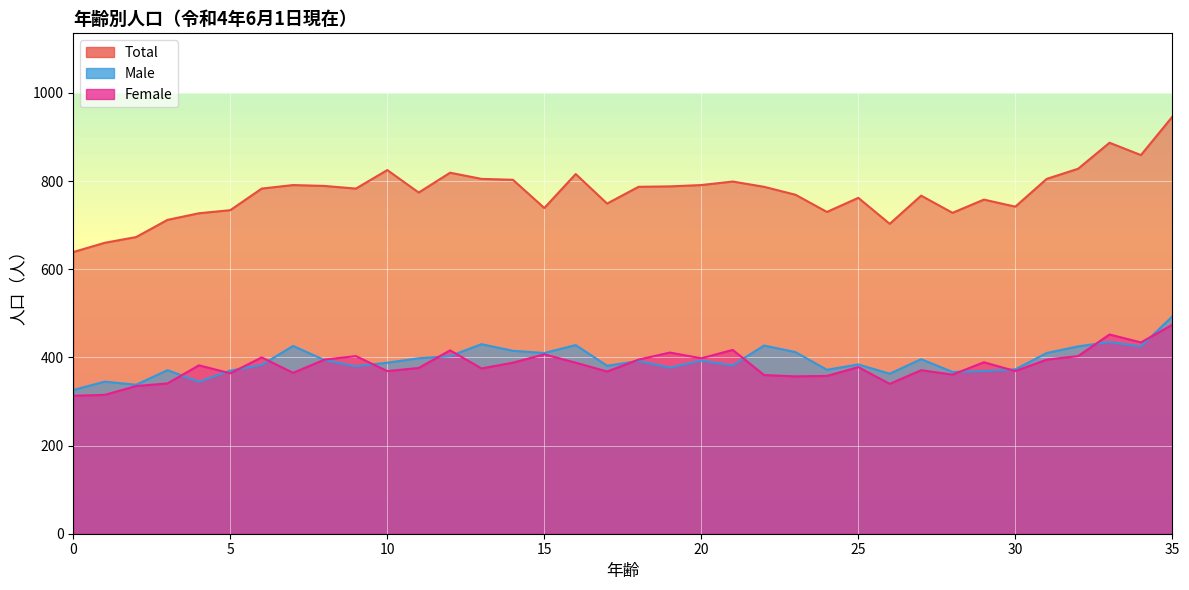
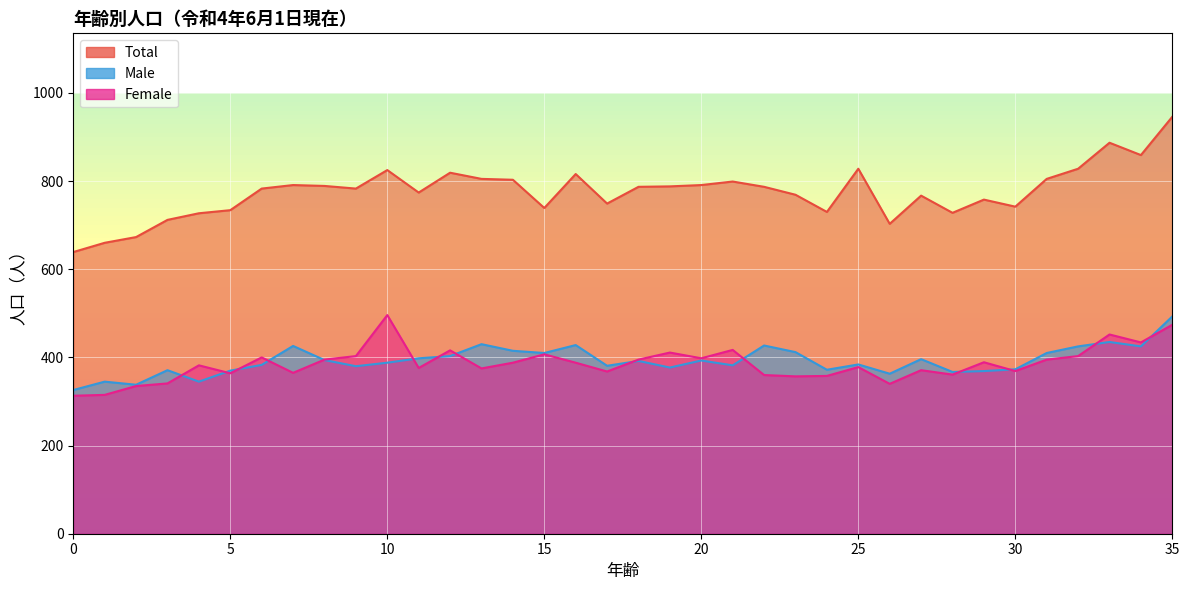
Female, 10: 370 -> 500
Total, 25: 760 -> 830
